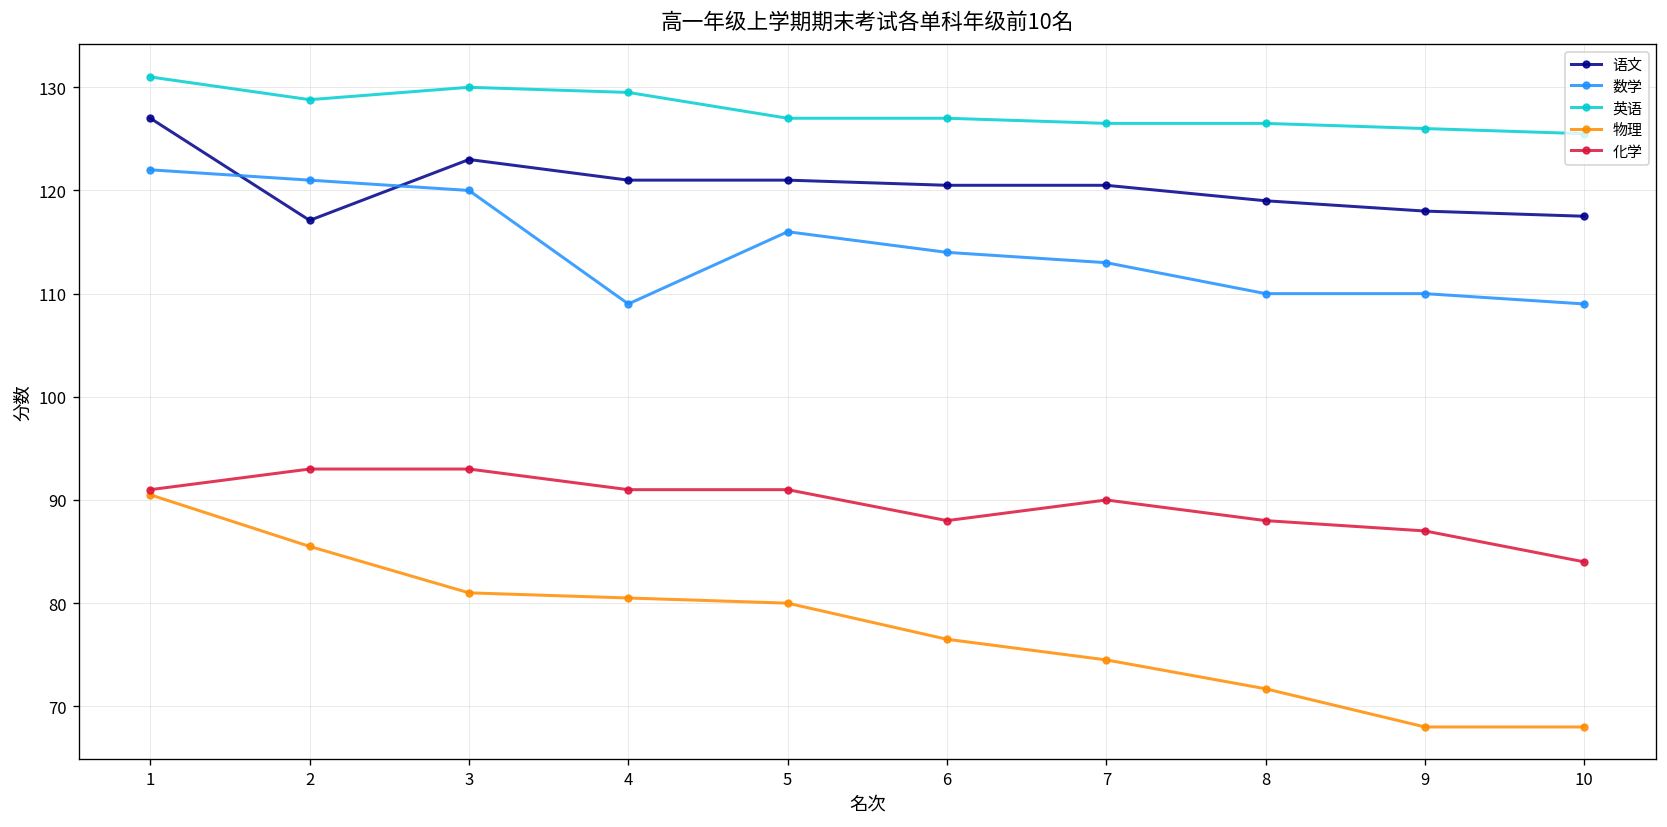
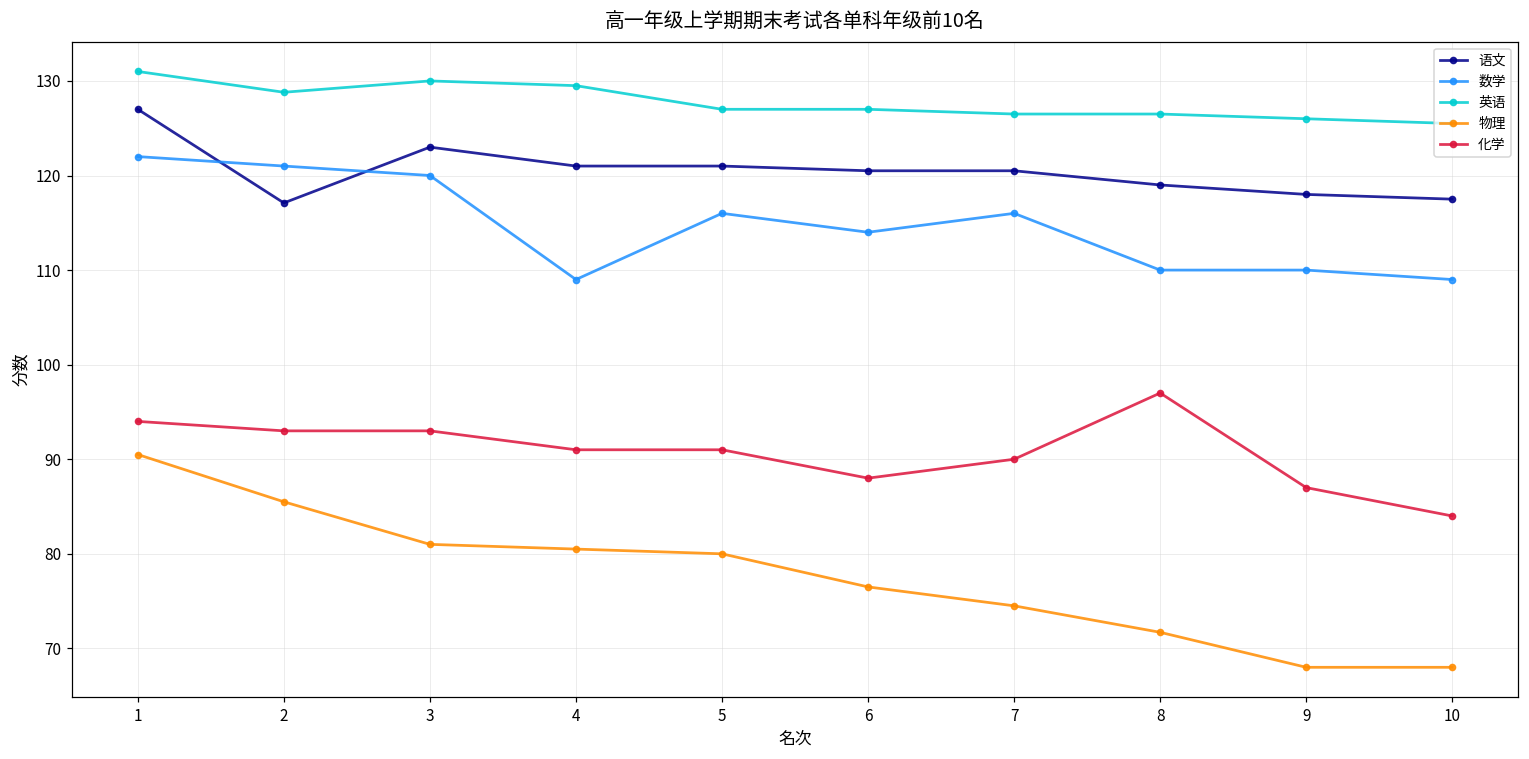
化学, 1: 91 -> 94
数学, 7: 113 -> 116
化学, 8: 88 -> 97
